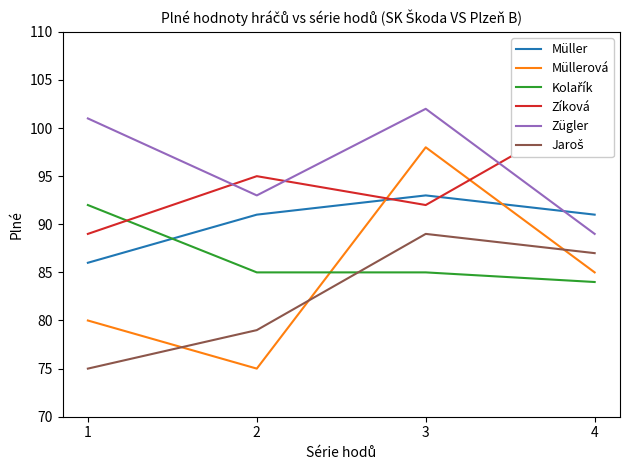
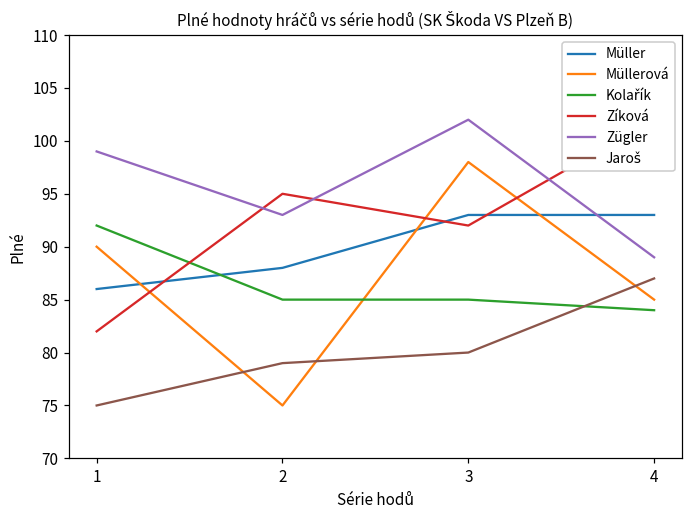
Müllerová, 1: 80 -> 90
Zíková, 1: 89 -> 82
Zügler, 1: 101 -> 99
Müller, 2: 91 -> 88
Jaroš, 3: 89 -> 80
Müller, 4: 91 -> 93
